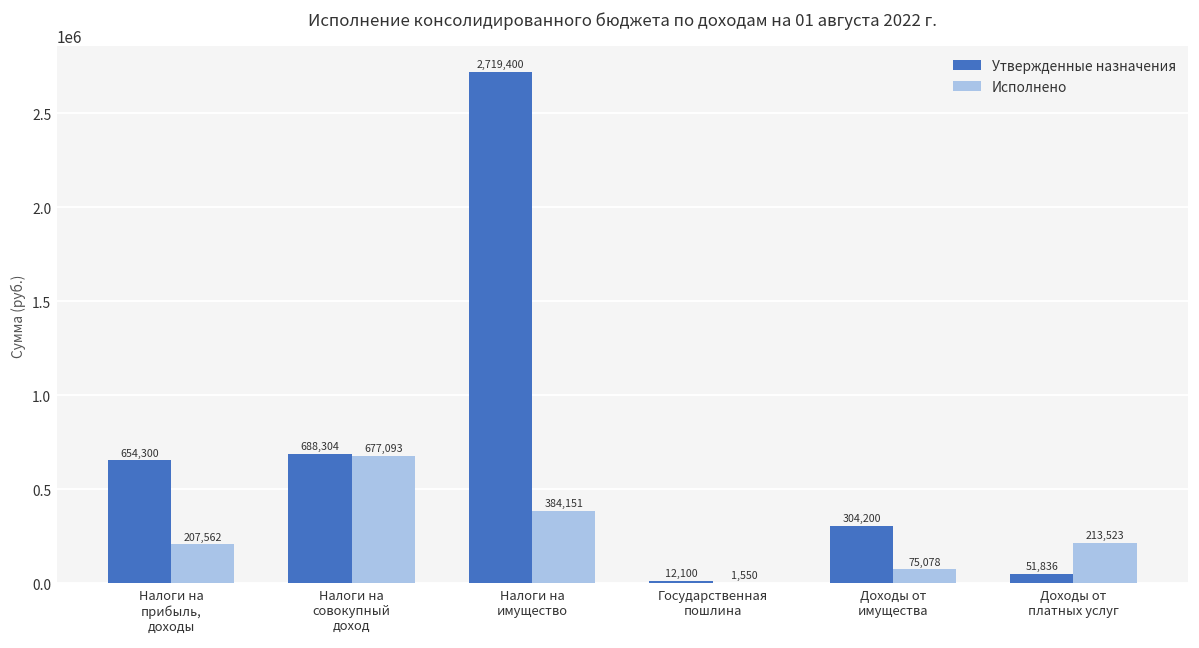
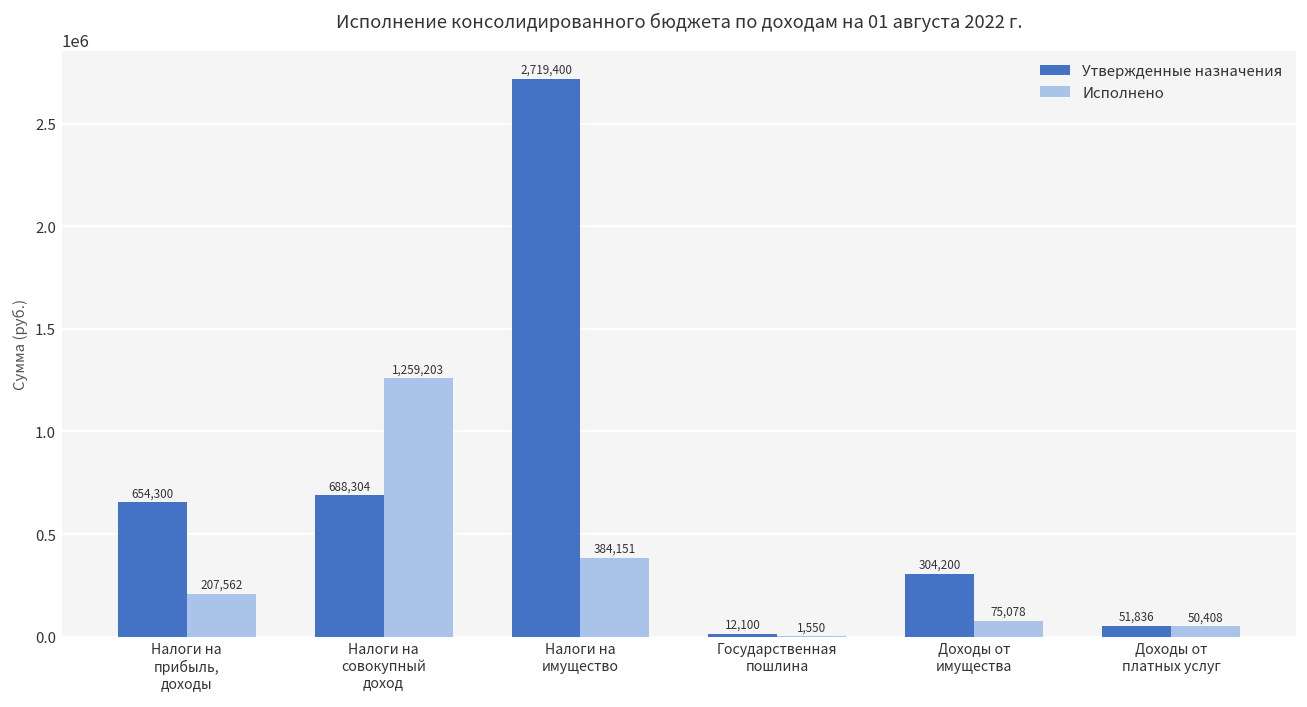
Исполнено, Налоги на совокупный доход: 677,093 -> 1,259,203
Исполнено, Доходы от платных услуг: 213,523 -> 50,408
